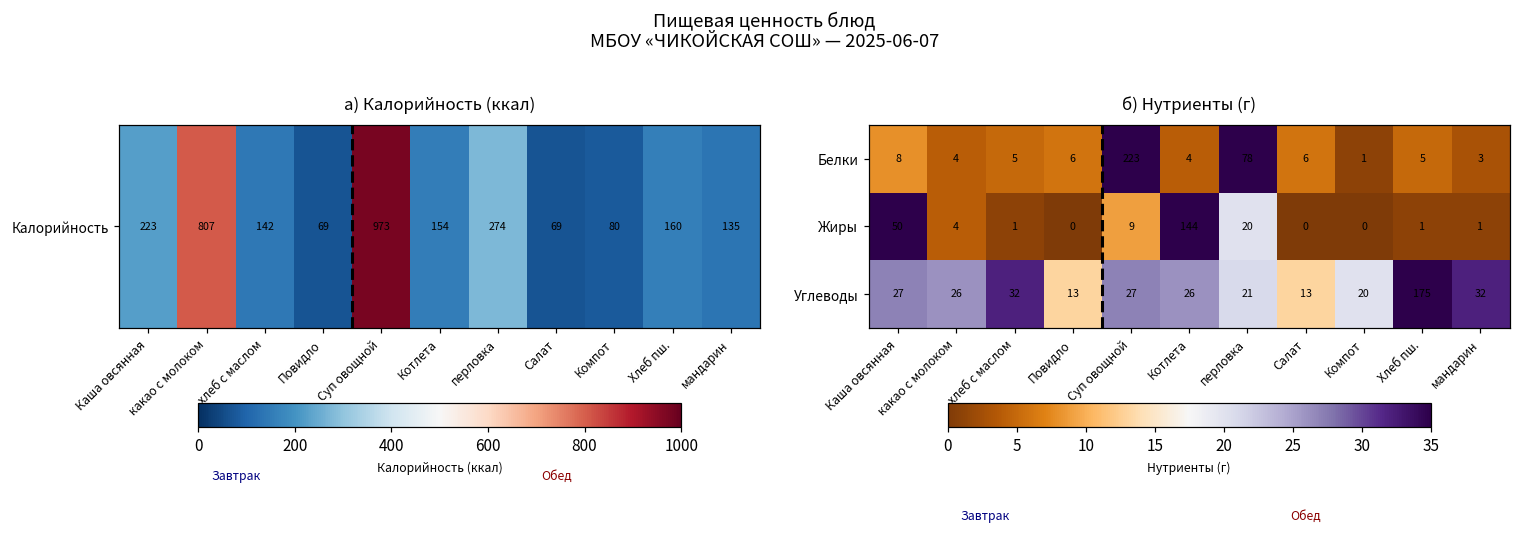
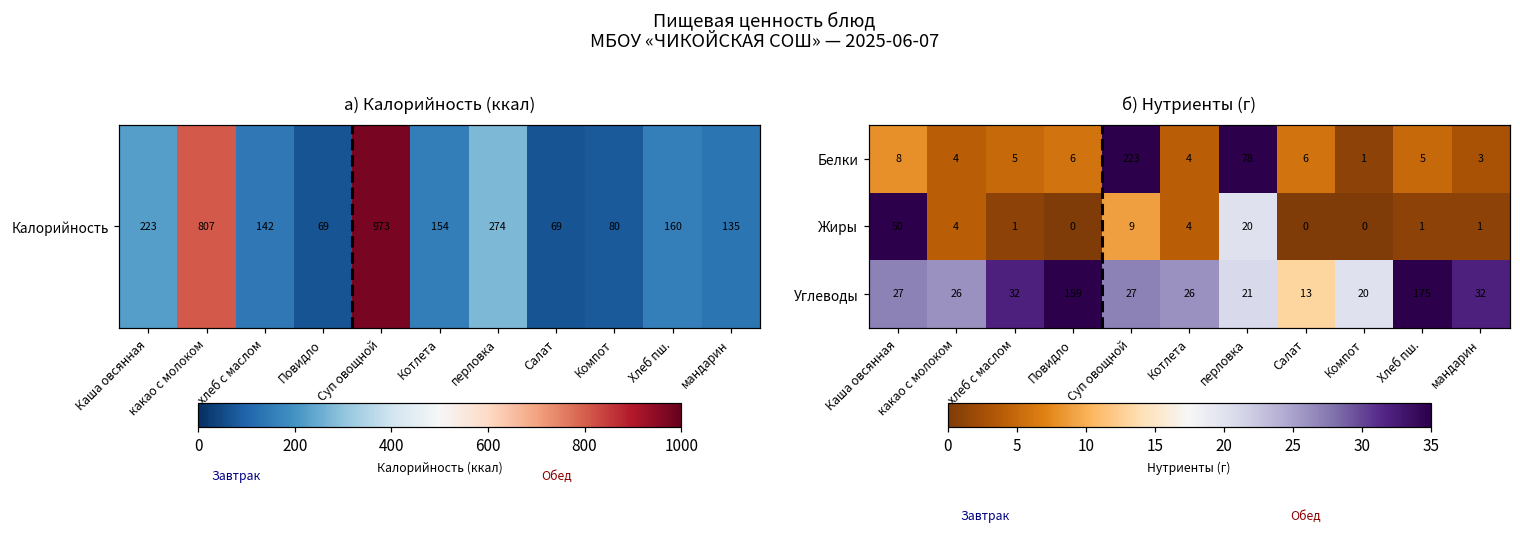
б) Нутриенты (г), Жиры, Котлета: 144 -> 4
б) Нутриенты (г), Углеводы, Повидло: 13 -> 159
